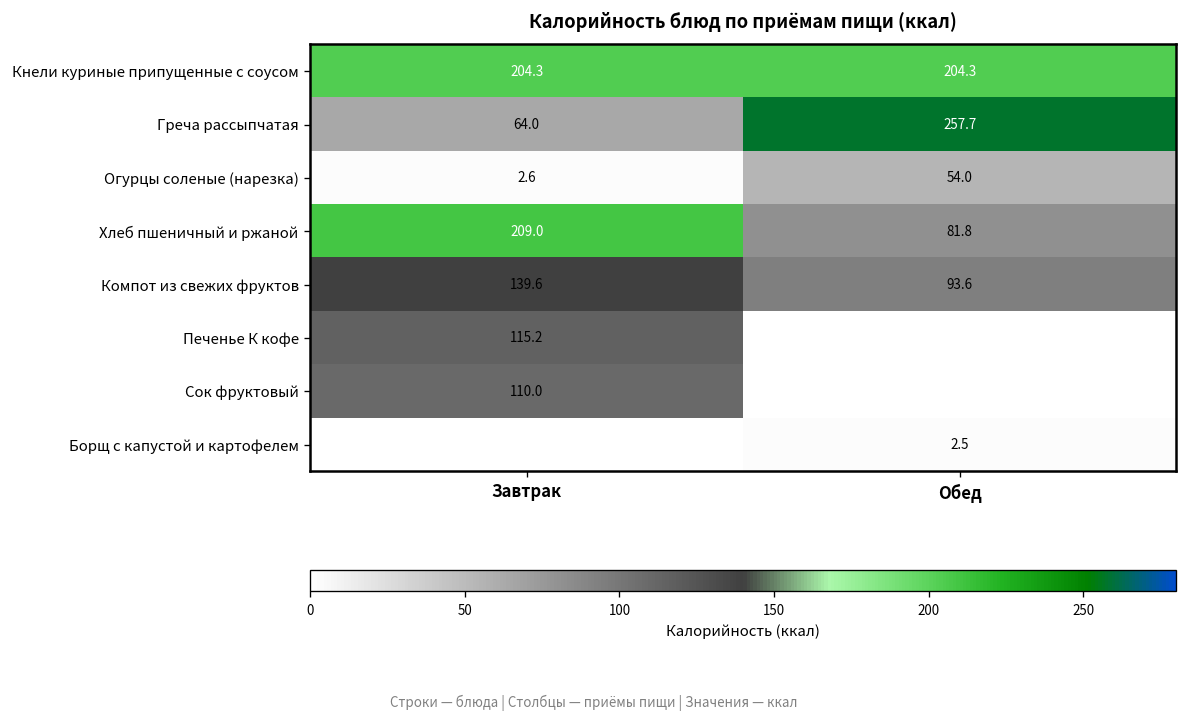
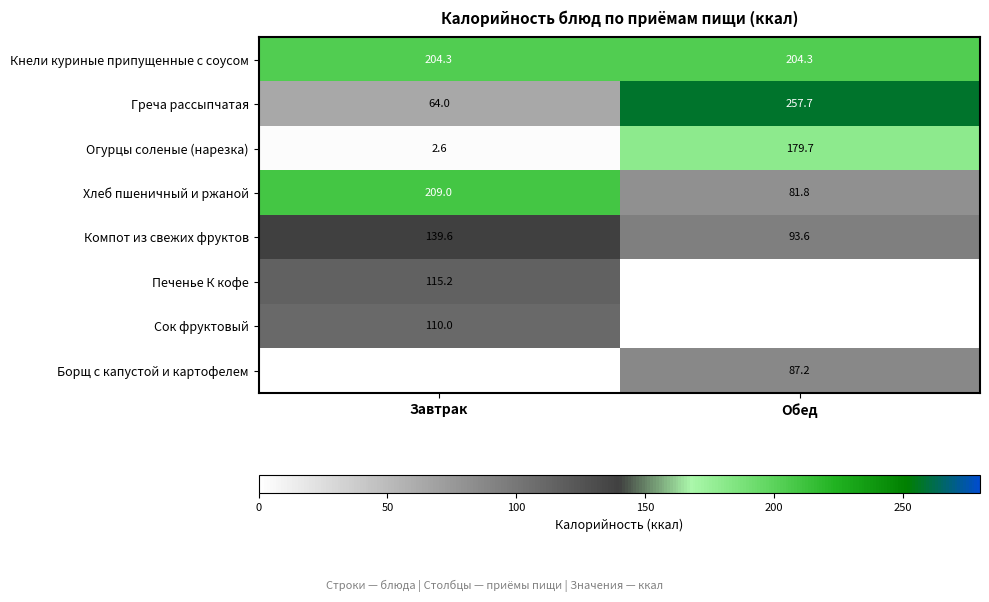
Огурцы соленые (нарезка), Обед: 54.0 -> 179.7
Борщ с капустой и картофелем, Обед: 2.5 -> 87.2
